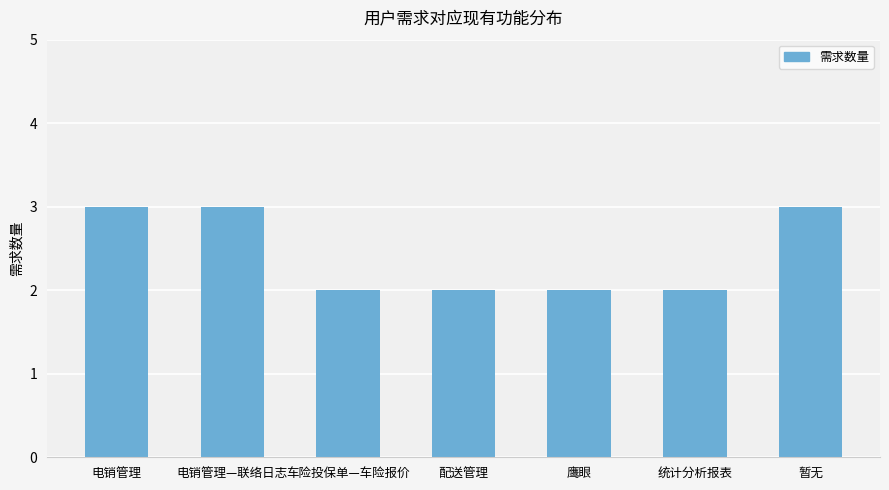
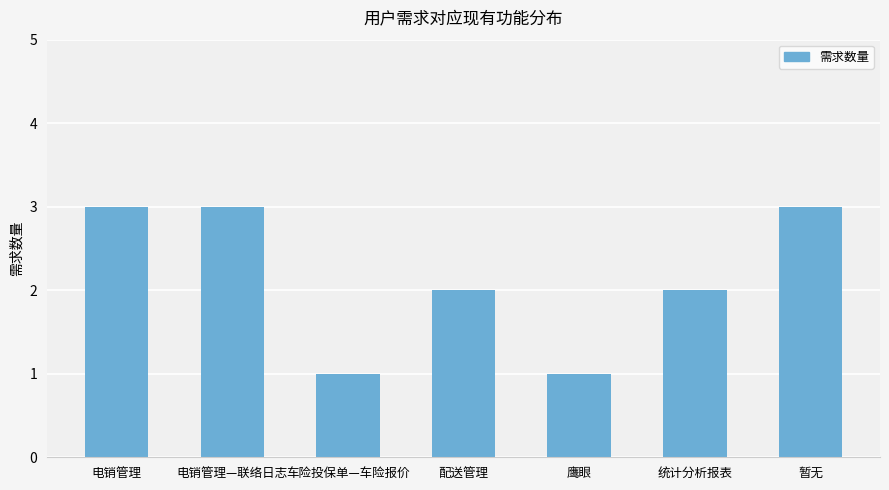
车险投保单—车险报价: 2 -> 1
鹰眼: 2 -> 1
